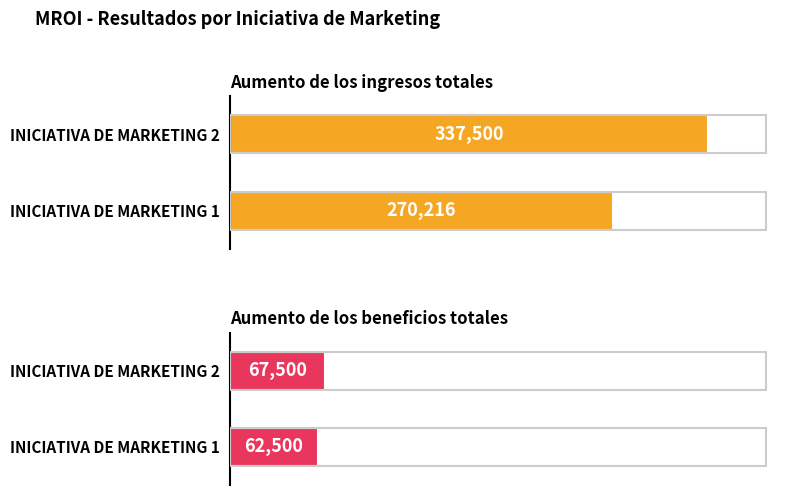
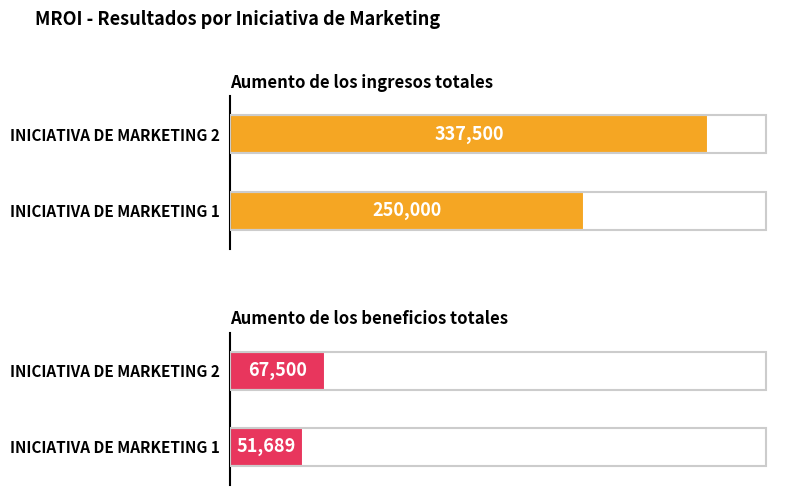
Aumento de los ingresos totales, INICIATIVA DE MARKETING 1: 270,216 -> 250,000
Aumento de los beneficios totales, INICIATIVA DE MARKETING 1: 62,500 -> 51,689
